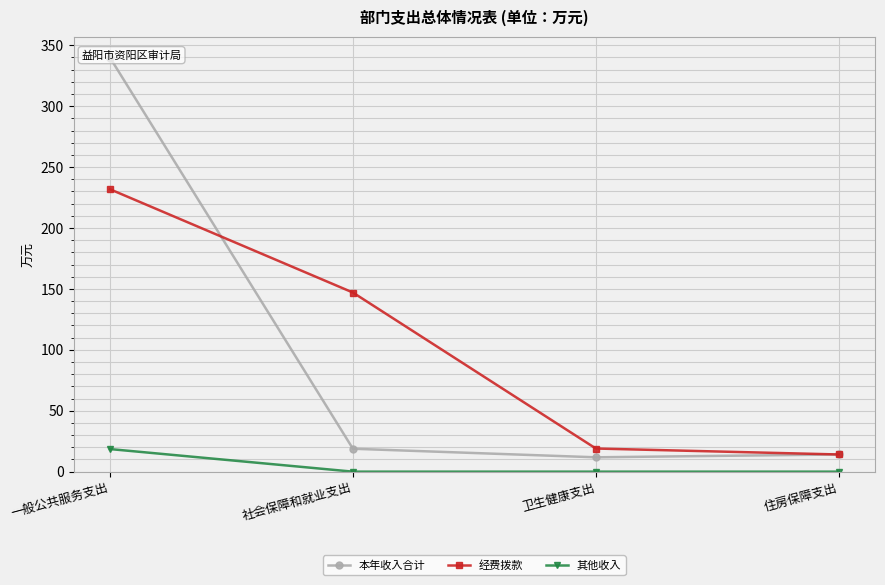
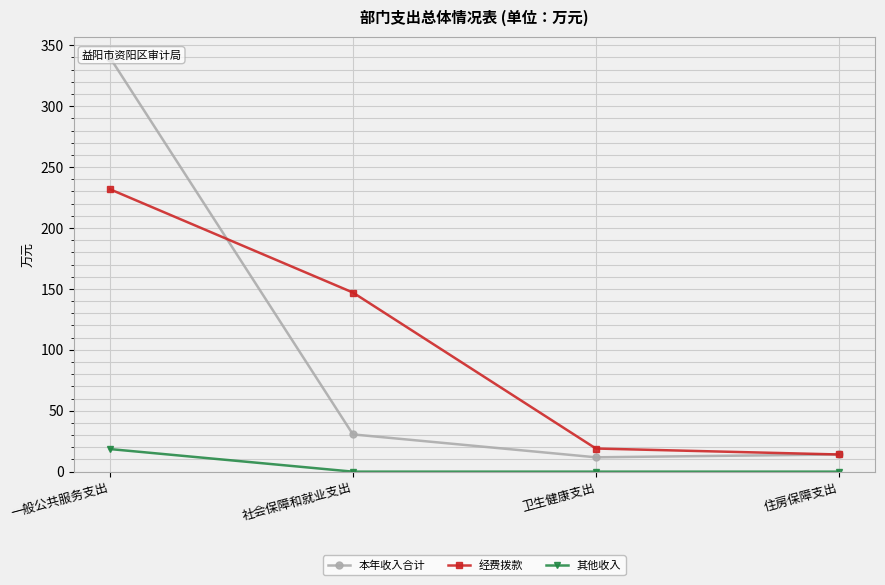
本年收入合计, 社会保障和就业支出: 19 -> 31
